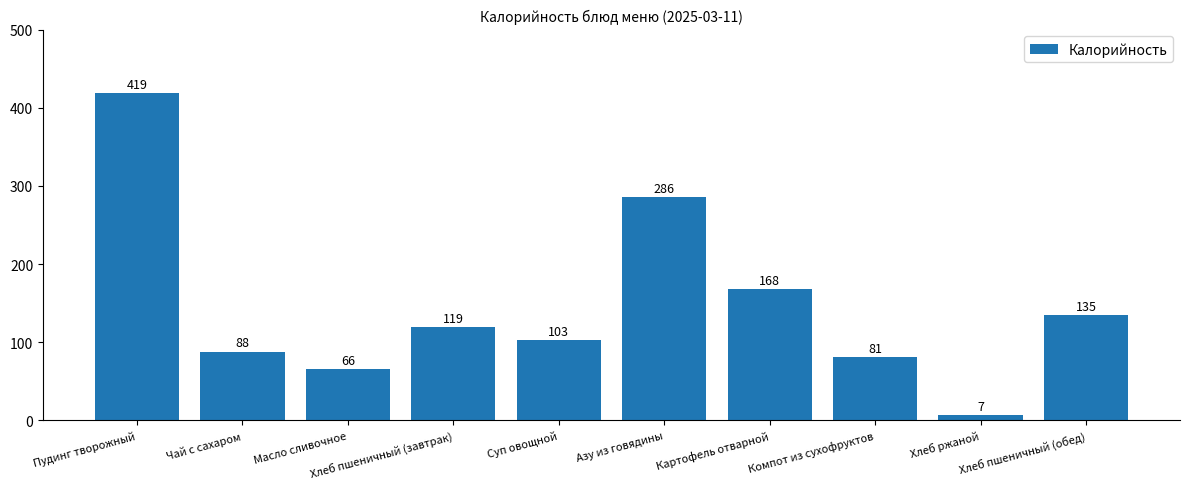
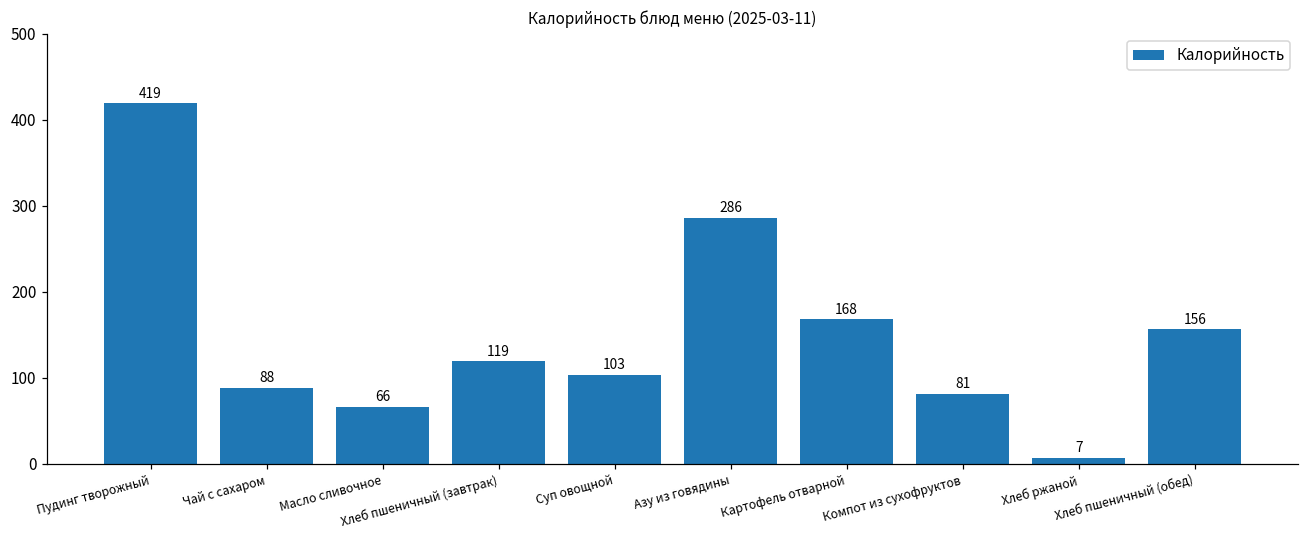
Хлеб пшеничный (обед): 135 -> 156
